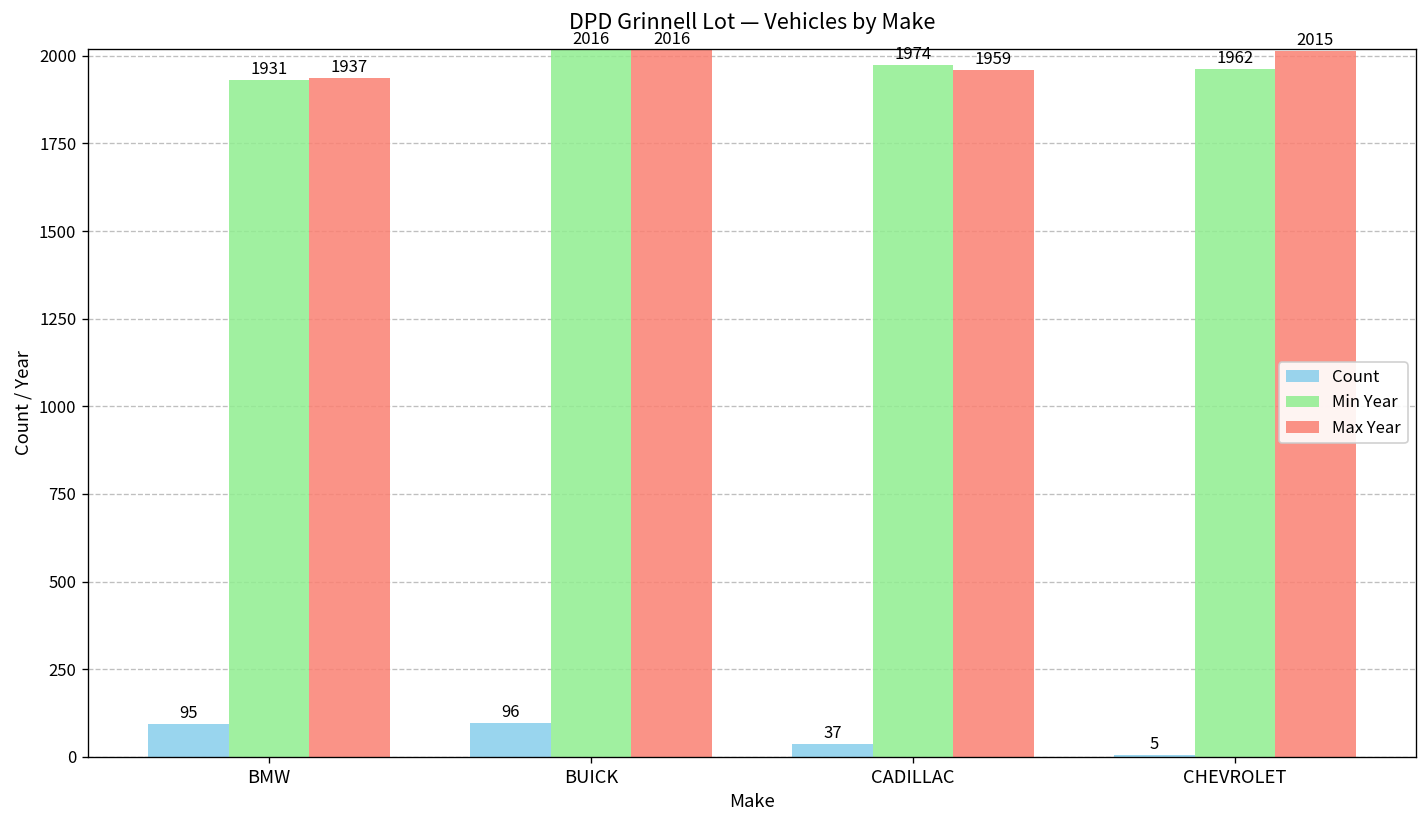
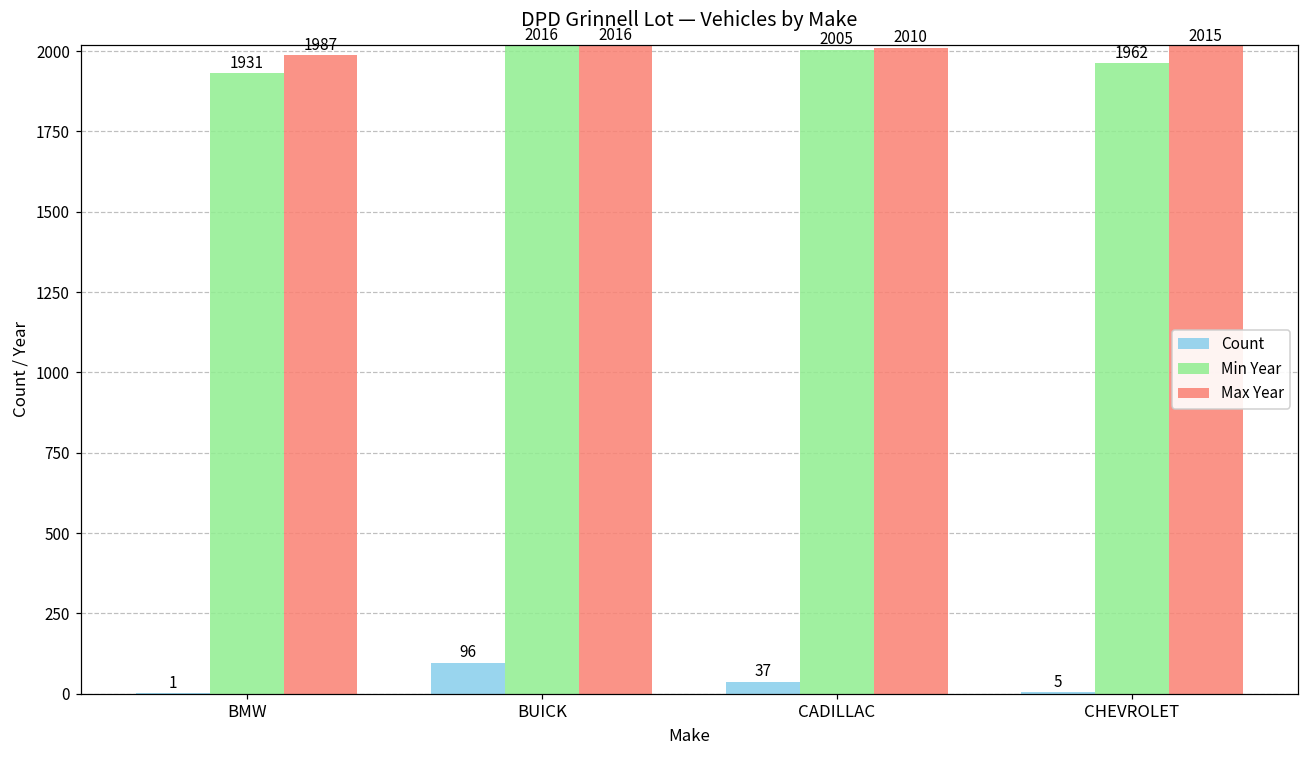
Count, BMW: 95 -> 1
Max Year, BMW: 1937 -> 1987
Min Year, CADILLAC: 1974 -> 2005
Max Year, CADILLAC: 1959 -> 2010
